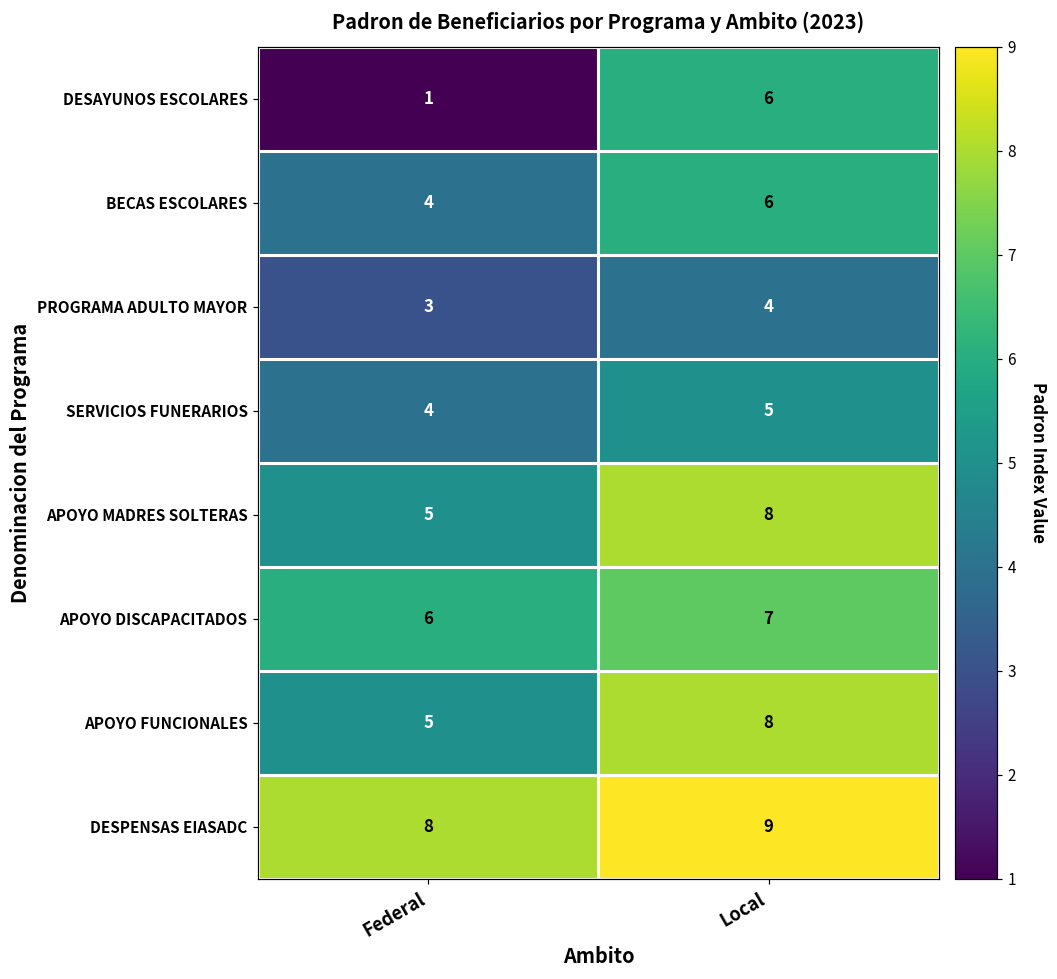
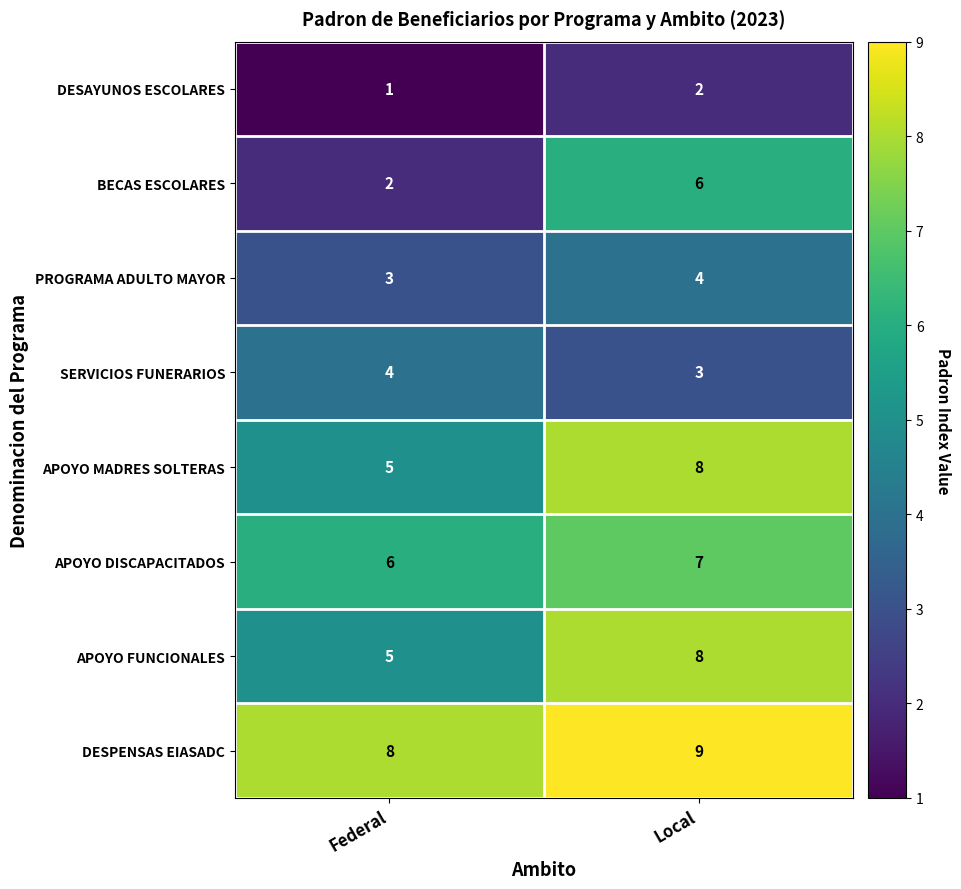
DESAYUNOS ESCOLARES, Local: 6 -> 2
BECAS ESCOLARES, Federal: 4 -> 2
SERVICIOS FUNERARIOS, Local: 5 -> 3
